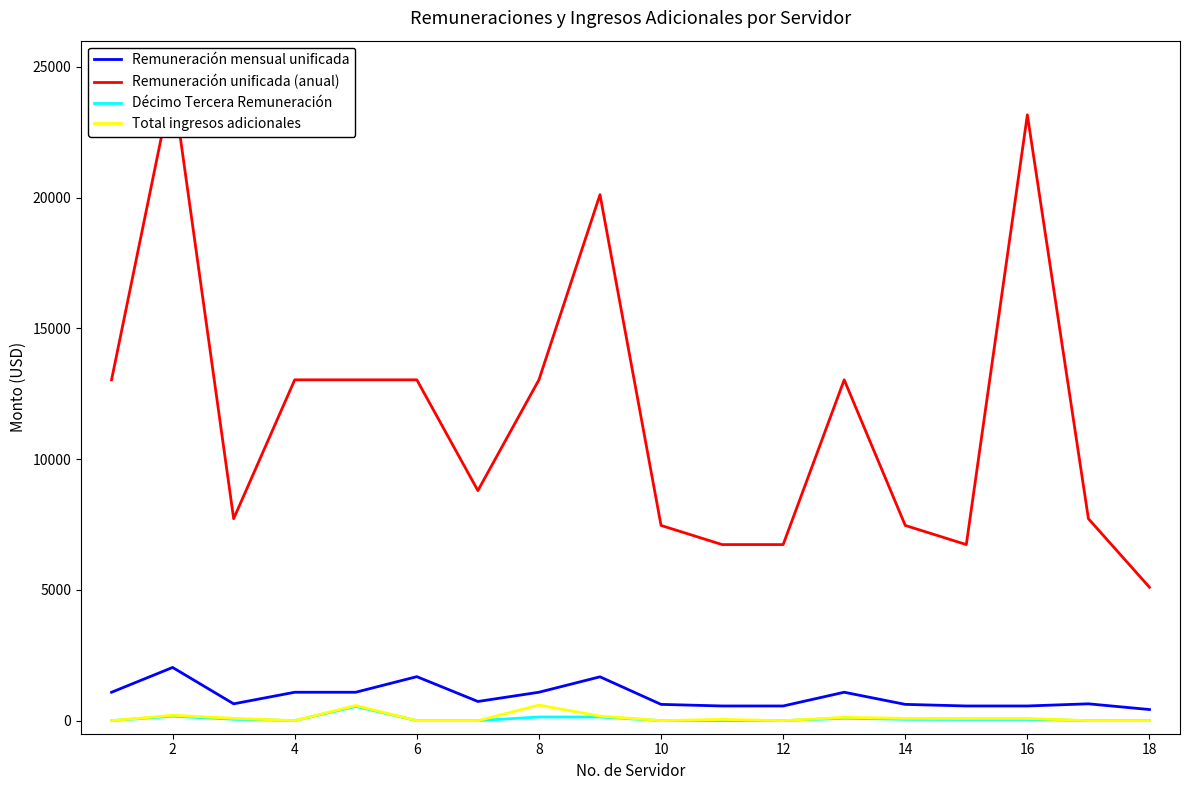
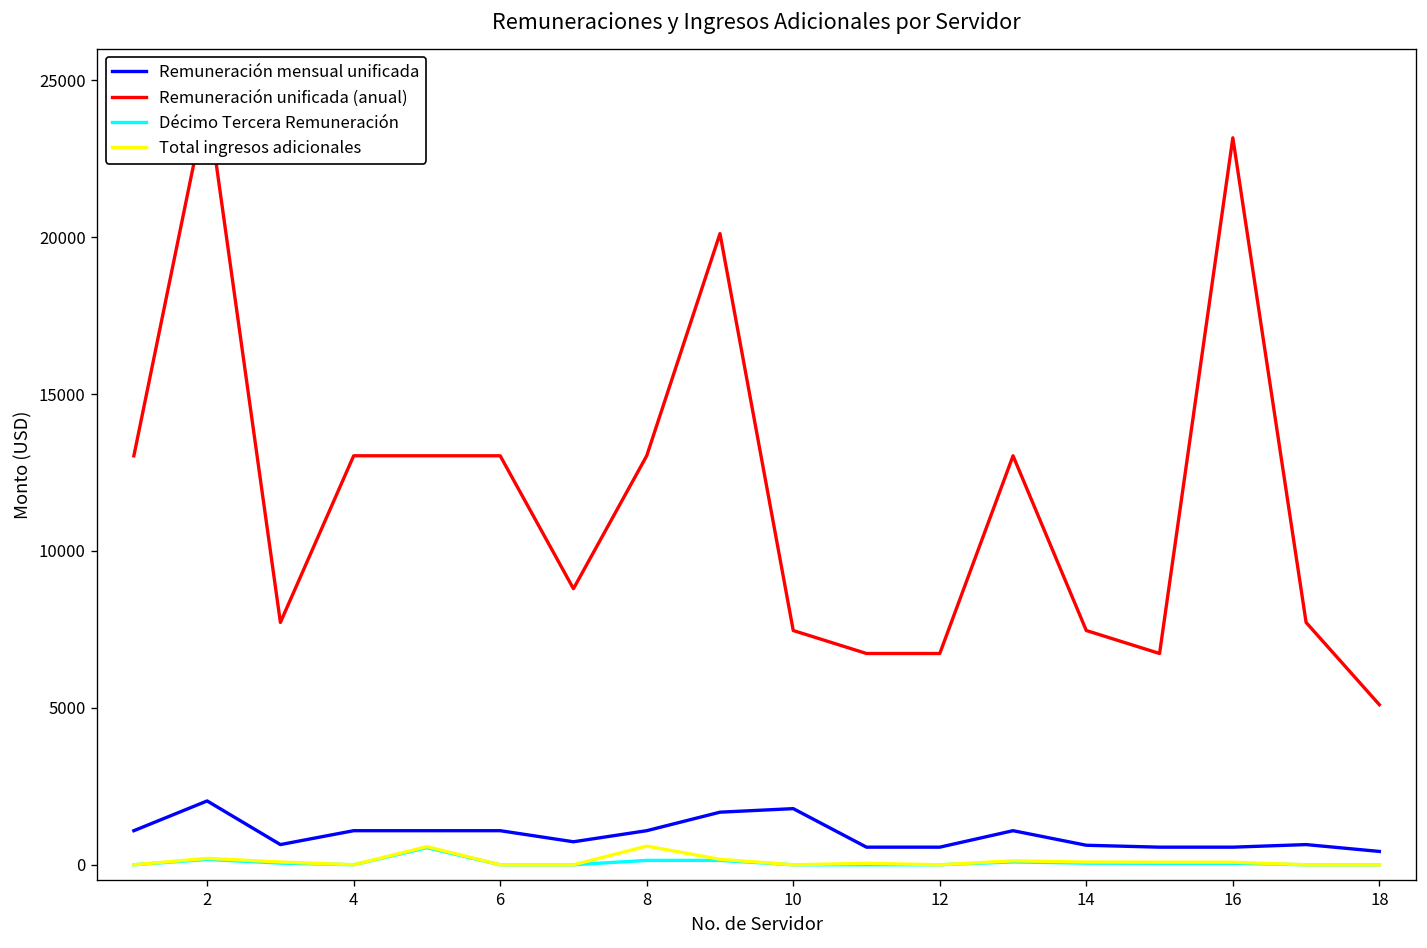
Remuneración mensual unificada, 6: 1700 -> 1100
Remuneración mensual unificada, 10: 600 -> 1800
